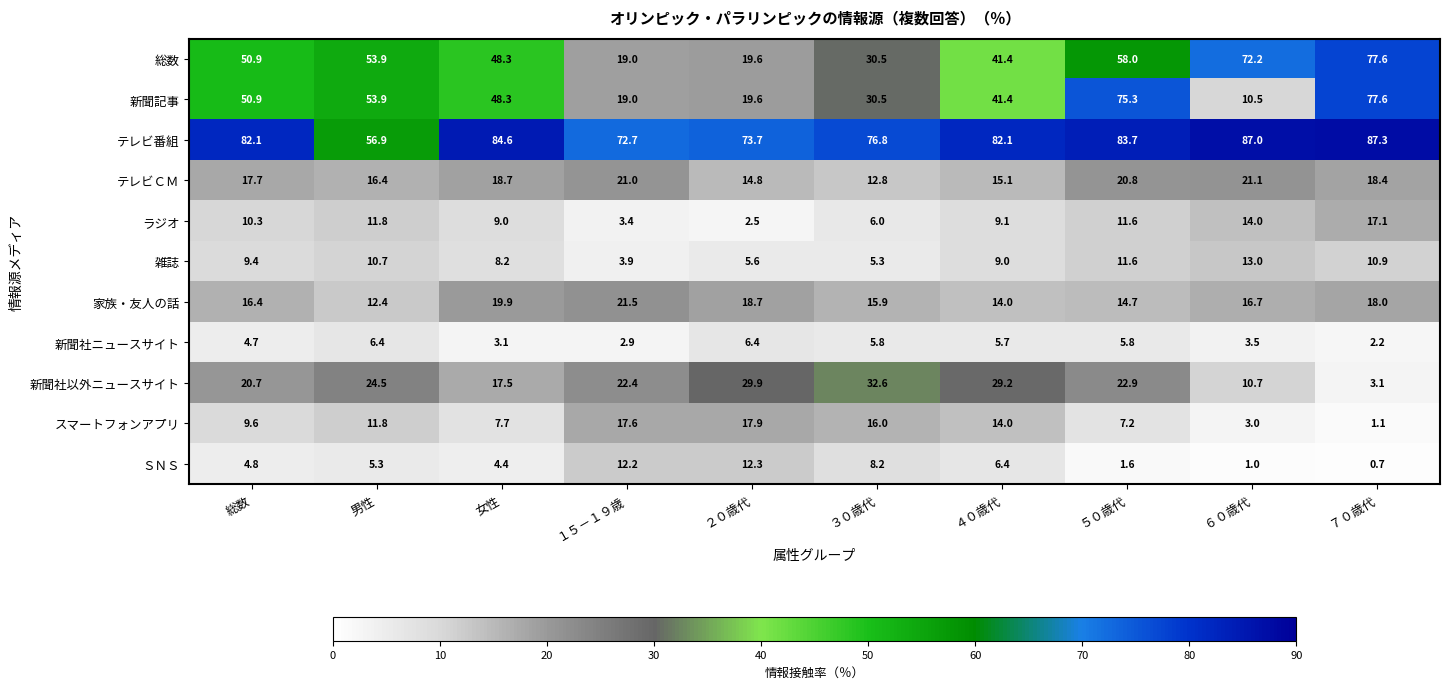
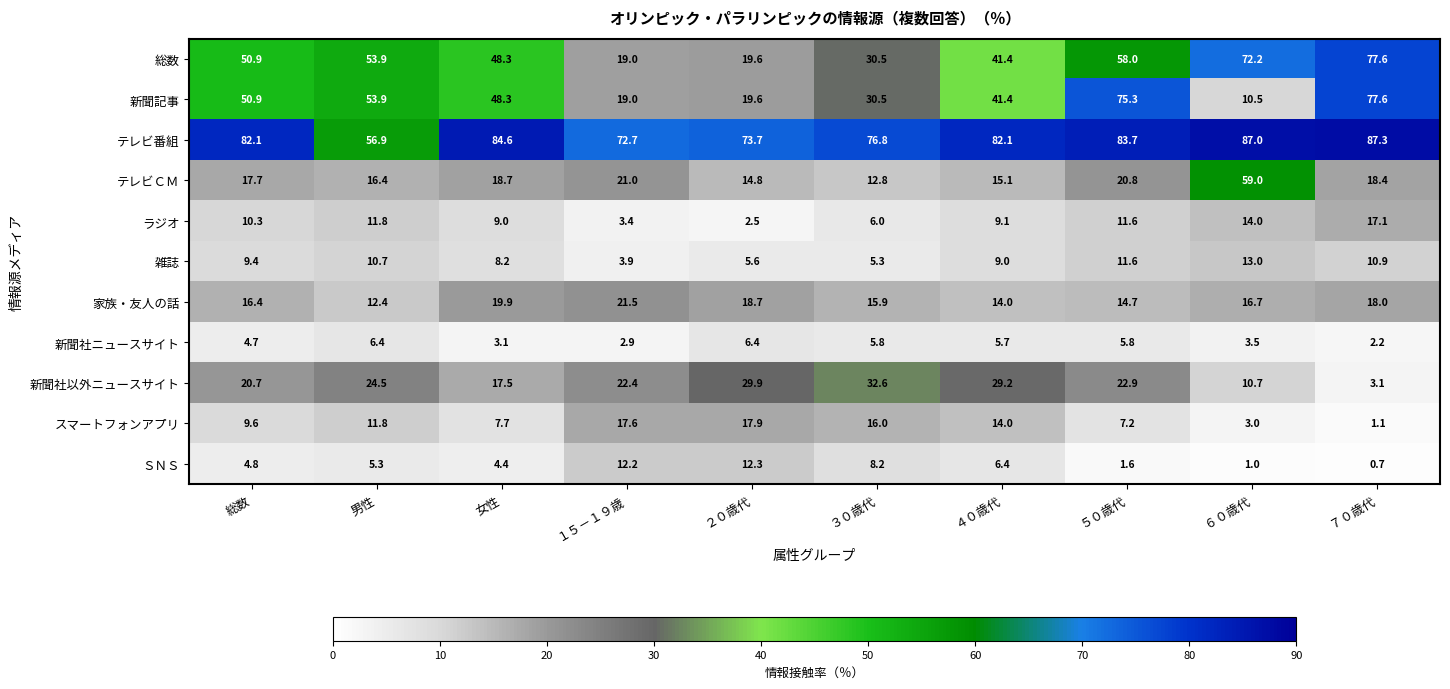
テレビＣＭ, ６０歳代: 21.1 -> 59.0
